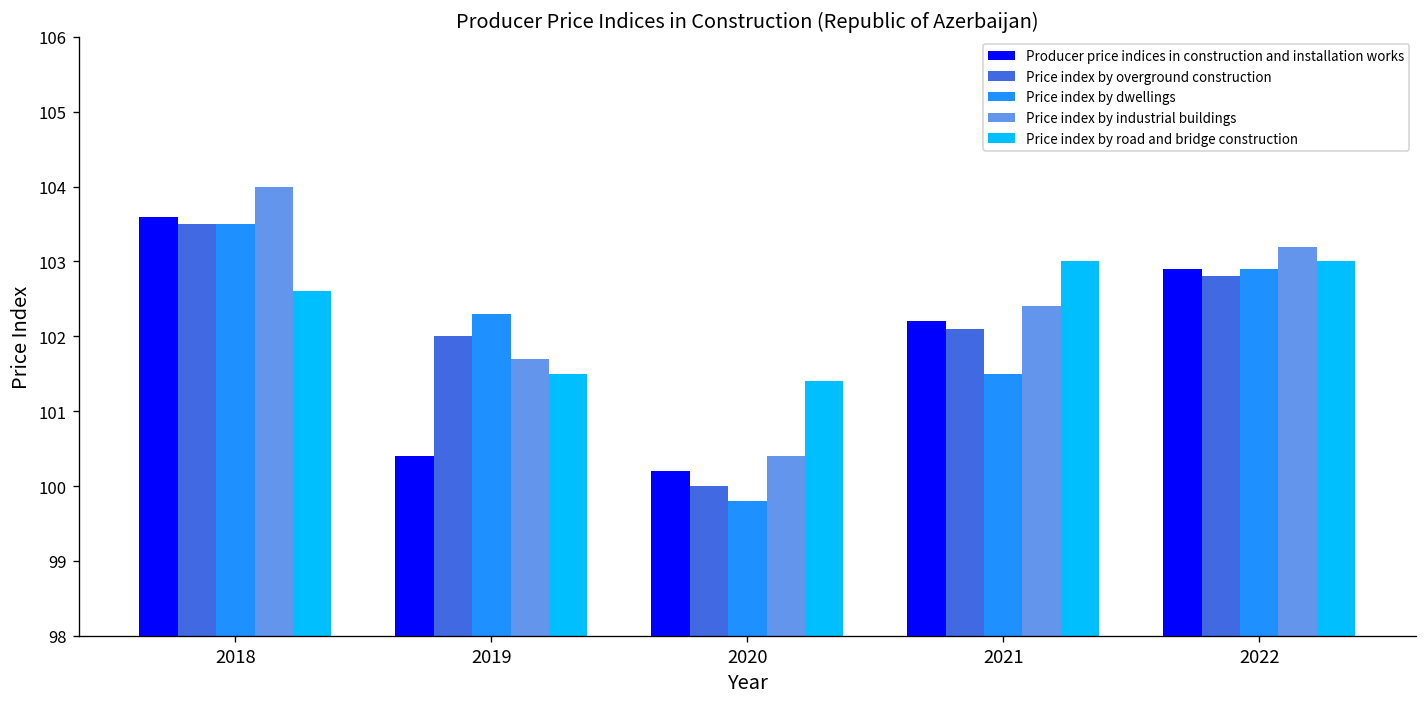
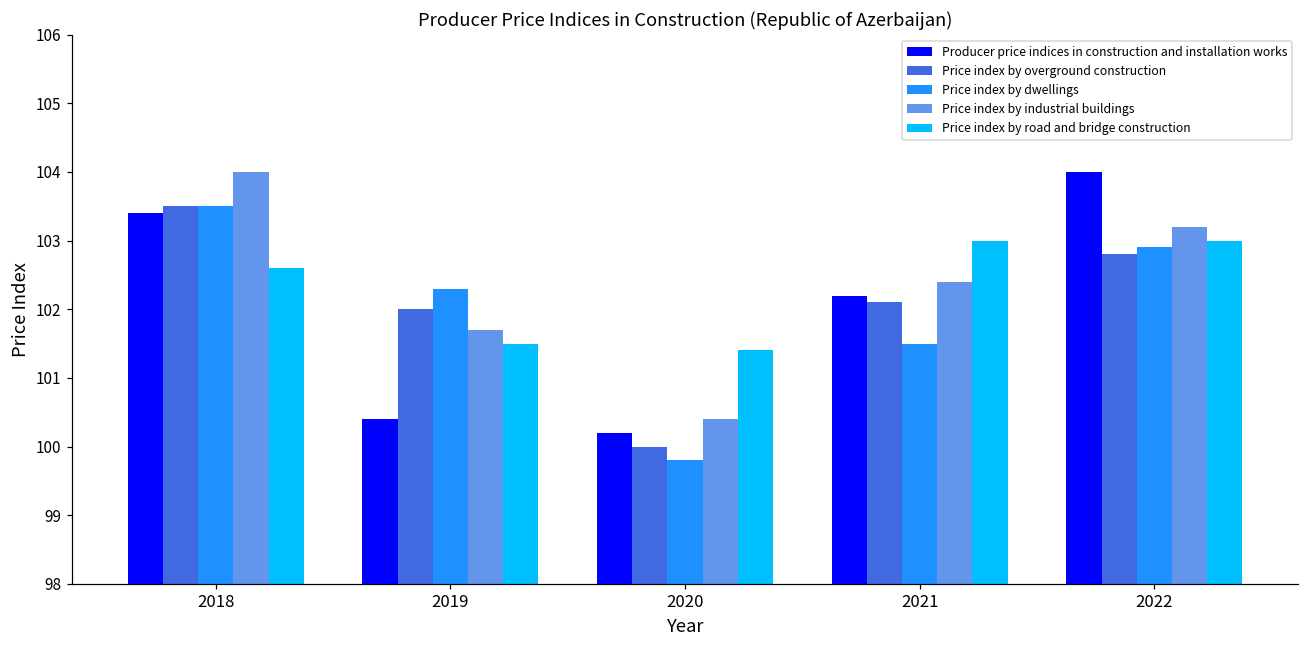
Producer price indices in construction and installation works, 2018: 103.6 -> 103.4
Producer price indices in construction and installation works, 2022: 102.9 -> 104.0
